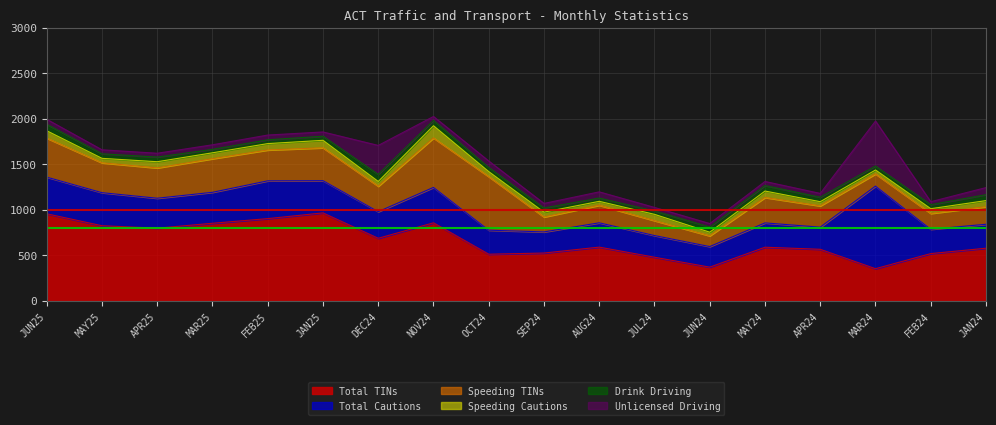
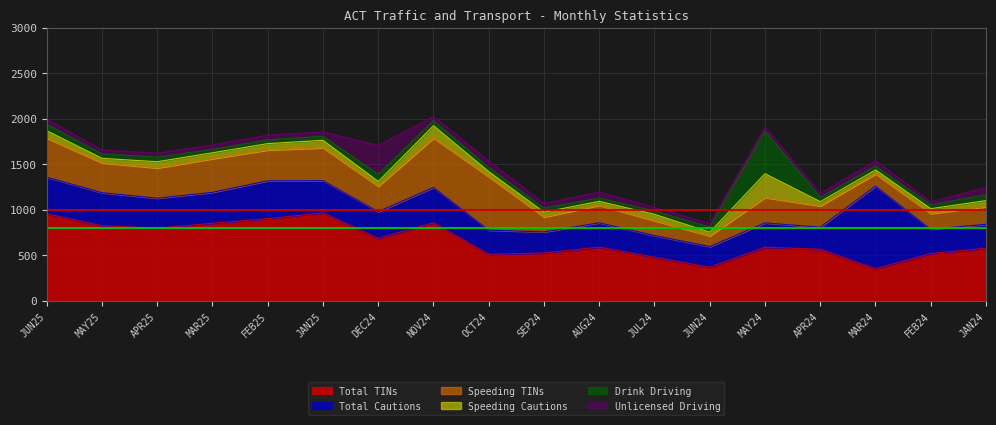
Speeding Cautions, MAY24: 100 -> 300
Drink Driving, MAY24: 100 -> 500
Unlicensed Driving, MAR24: 500 -> 100
